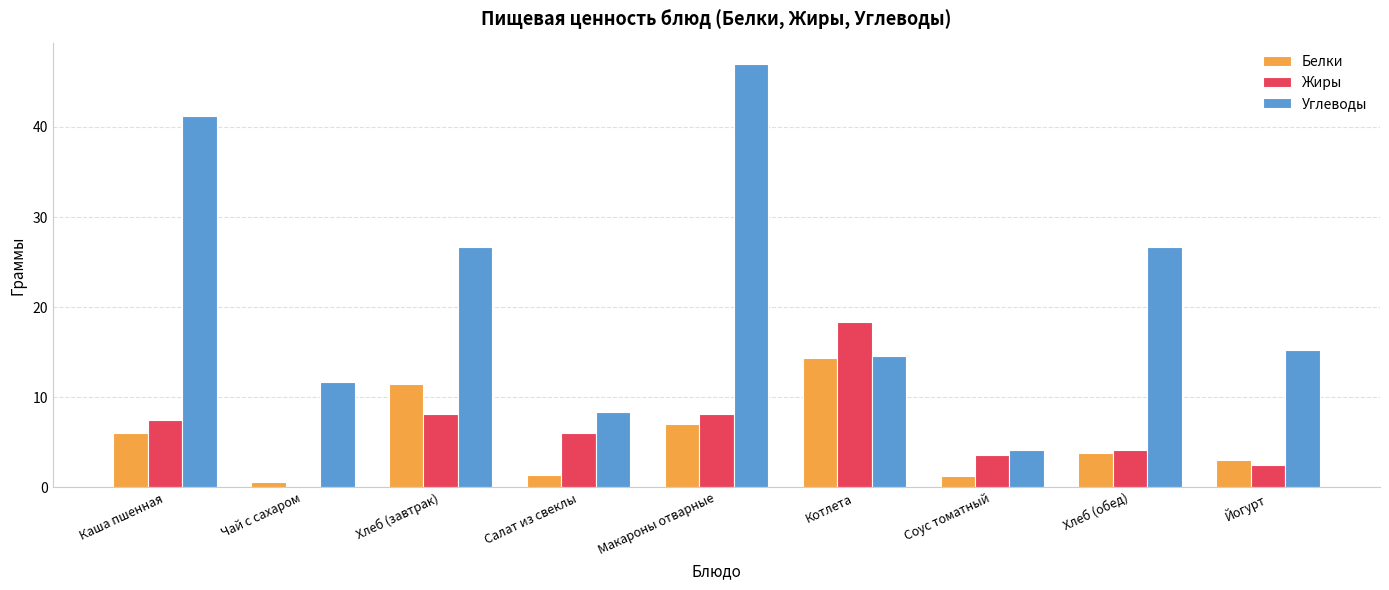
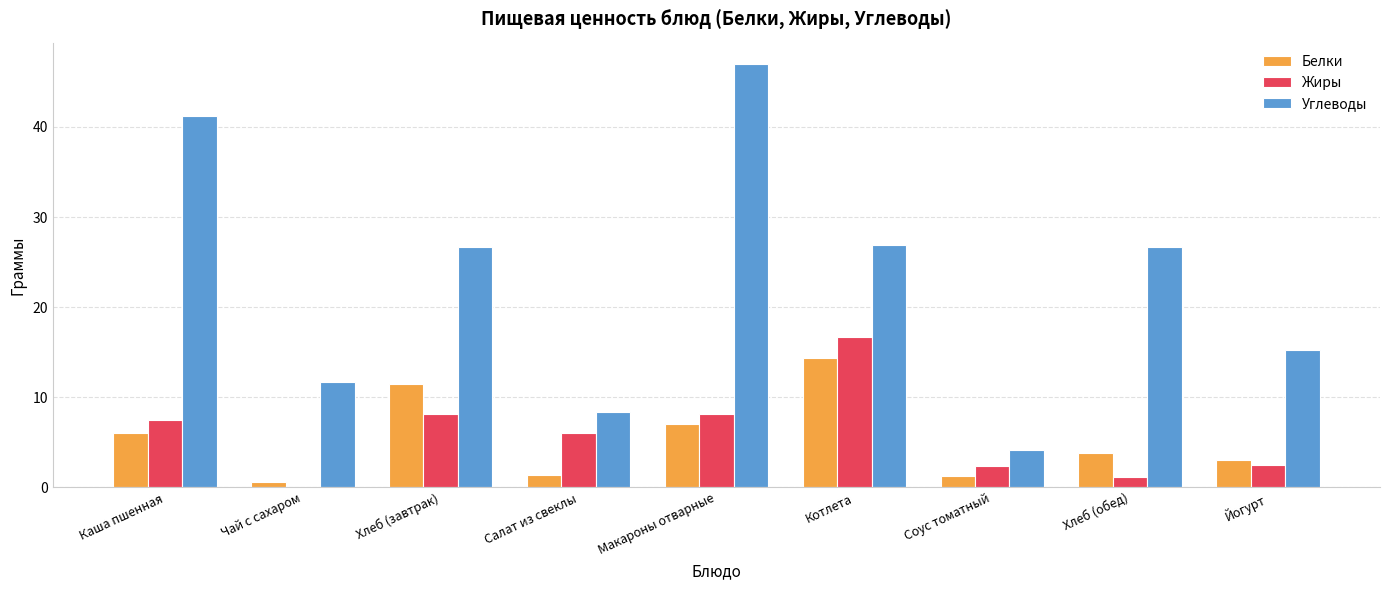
Жиры, Котлета: 18 -> 17
Углеводы, Котлета: 15 -> 27
Жиры, Соус томатный: 4 -> 2
Жиры, Хлеб (обед): 4 -> 1
